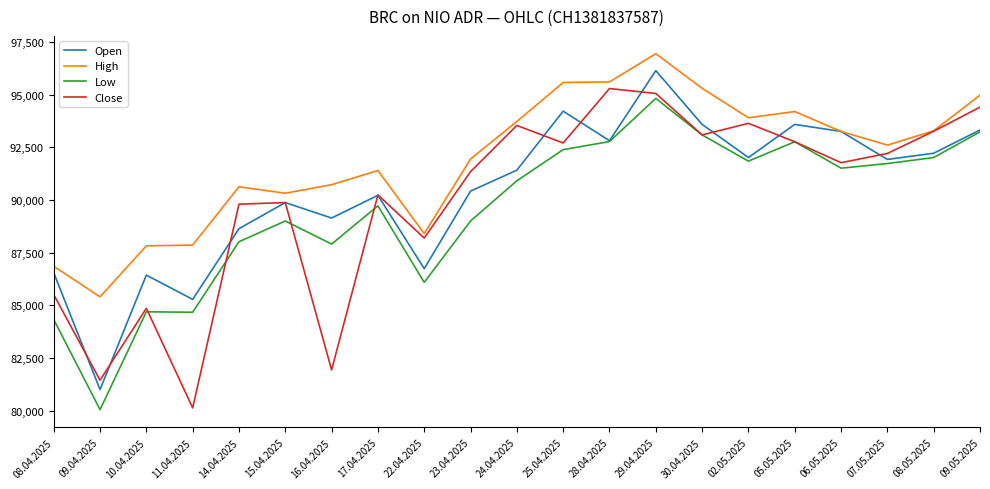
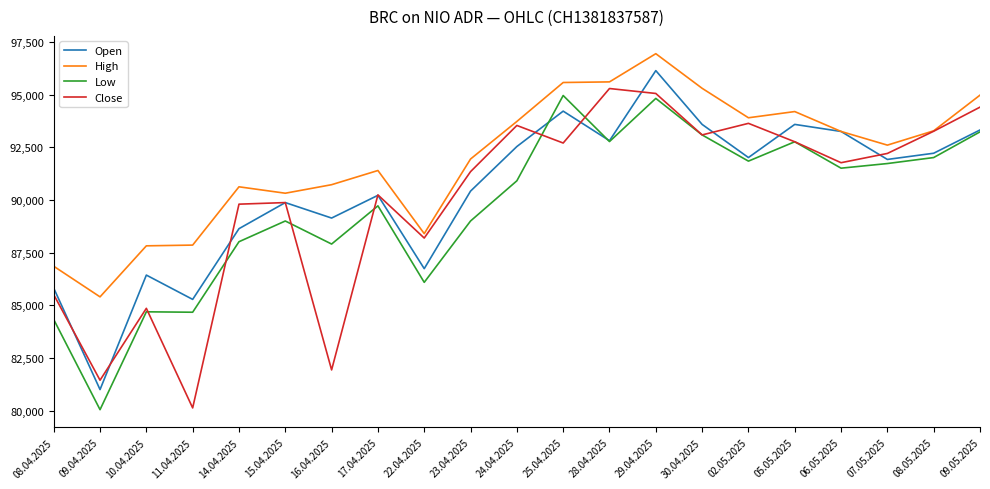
Open, 08.04.2025: 86,500 -> 85,800
Open, 24.04.2025: 91,400 -> 92,500
Low, 25.04.2025: 92,400 -> 95,000
